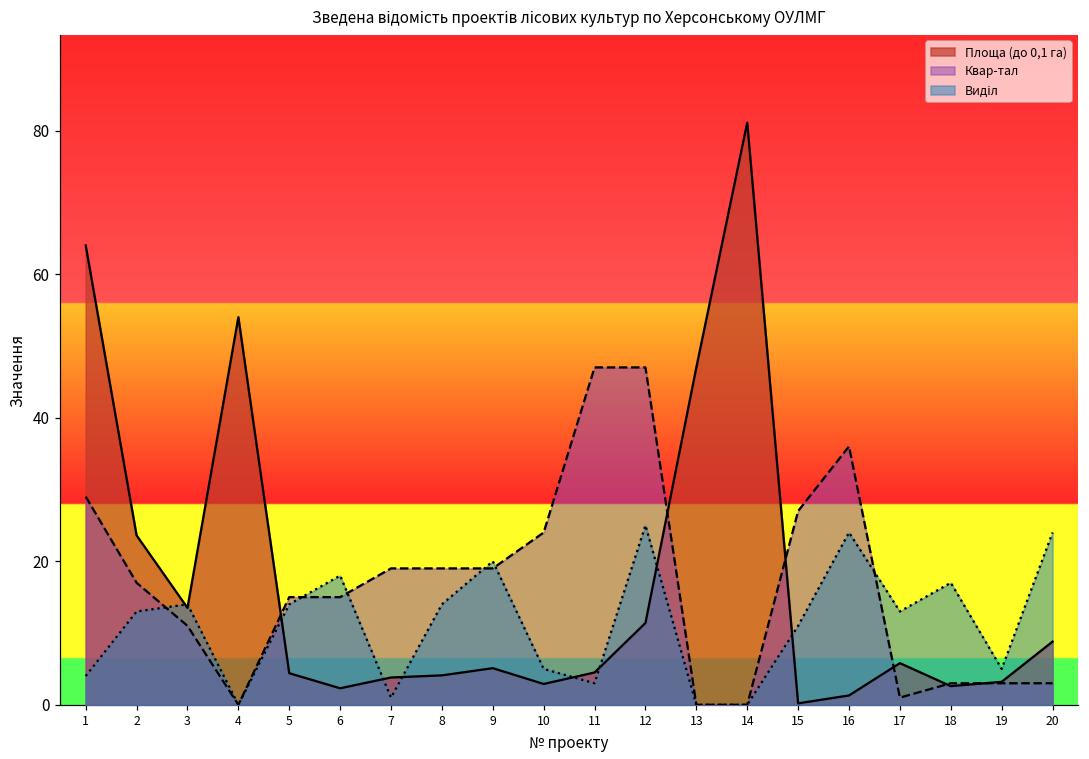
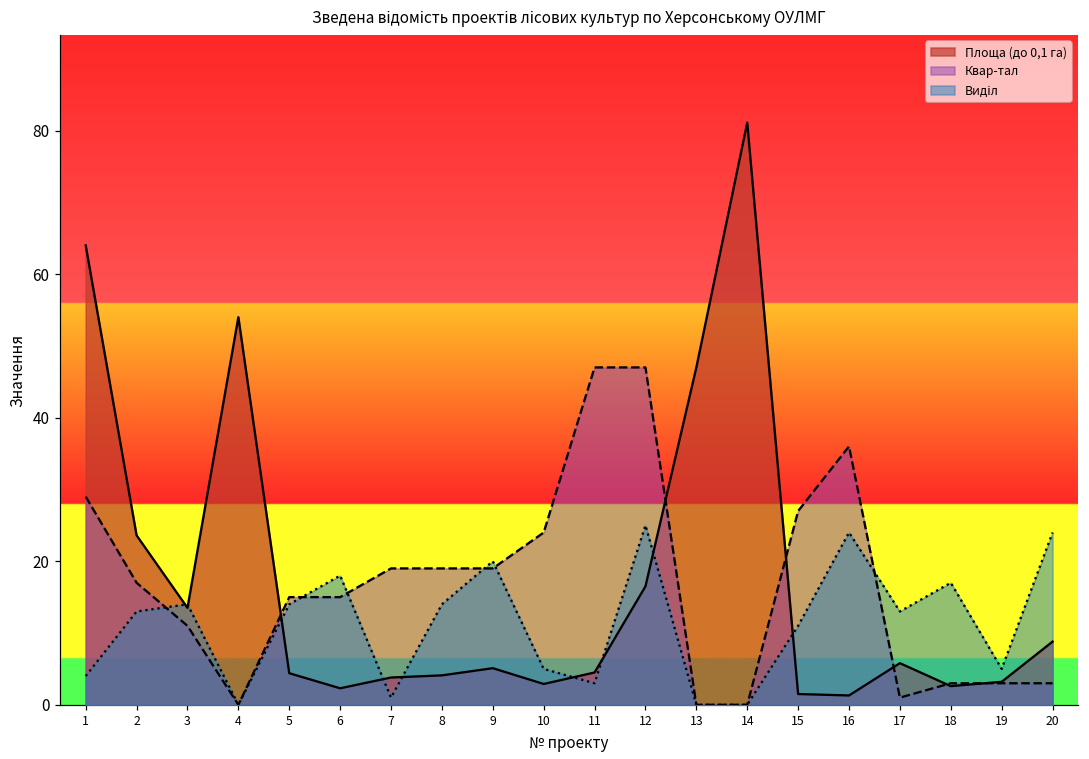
Площа (до 0,1 га), 12: 11 -> 17
Площа (до 0,1 га), 15: 0 -> 2
